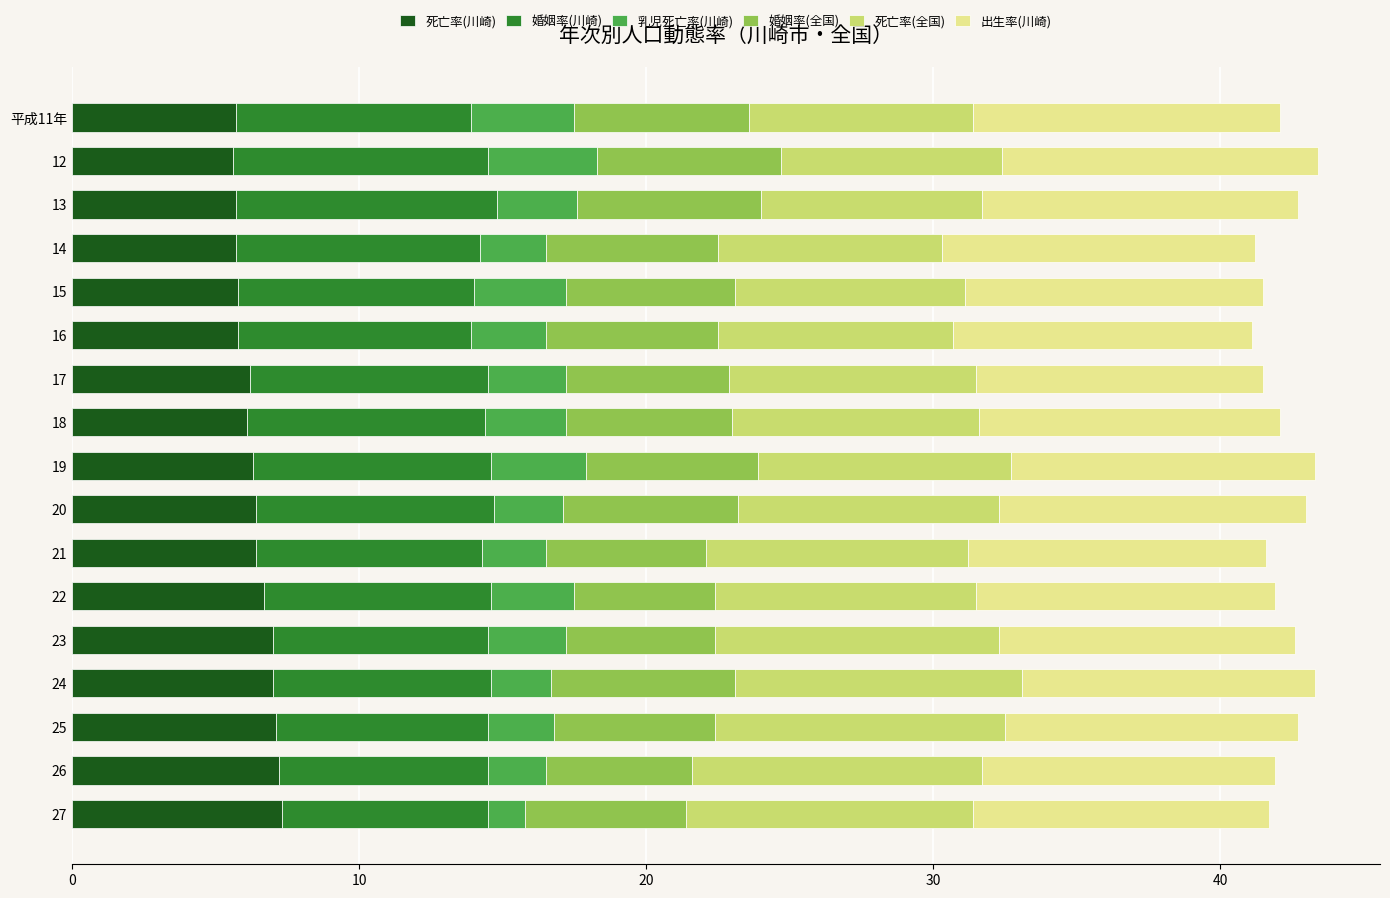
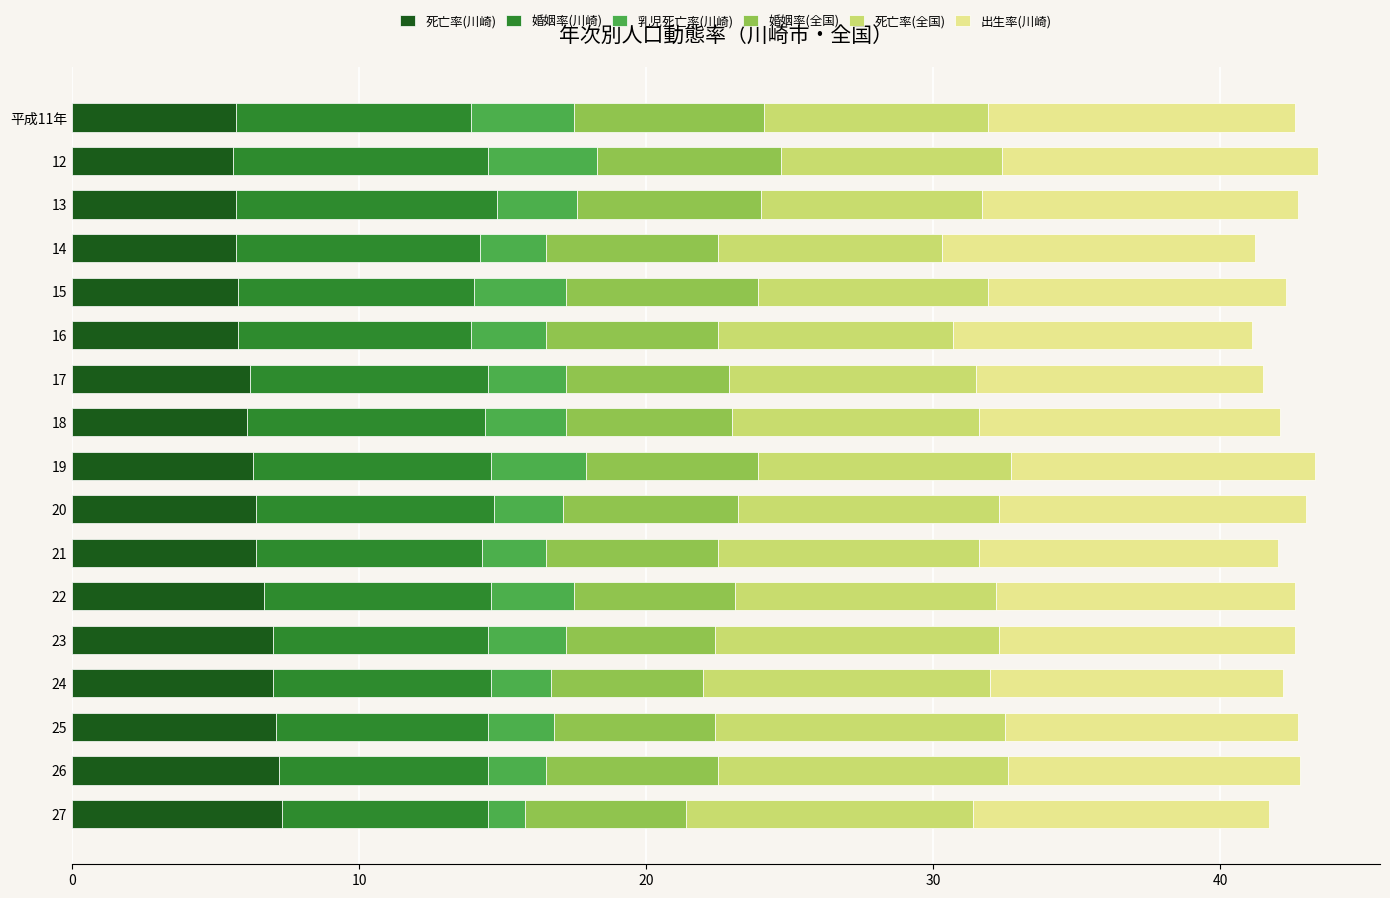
婚姻率(全国), 平成11年: 6.1 -> 6.6
婚姻率(全国), 15: 5.9 -> 6.7
婚姻率(全国), 21: 5.6 -> 6.0
婚姻率(全国), 22: 4.9 -> 5.6
婚姻率(全国), 24: 6.4 -> 5.3
婚姻率(全国), 26: 5.1 -> 6.0
